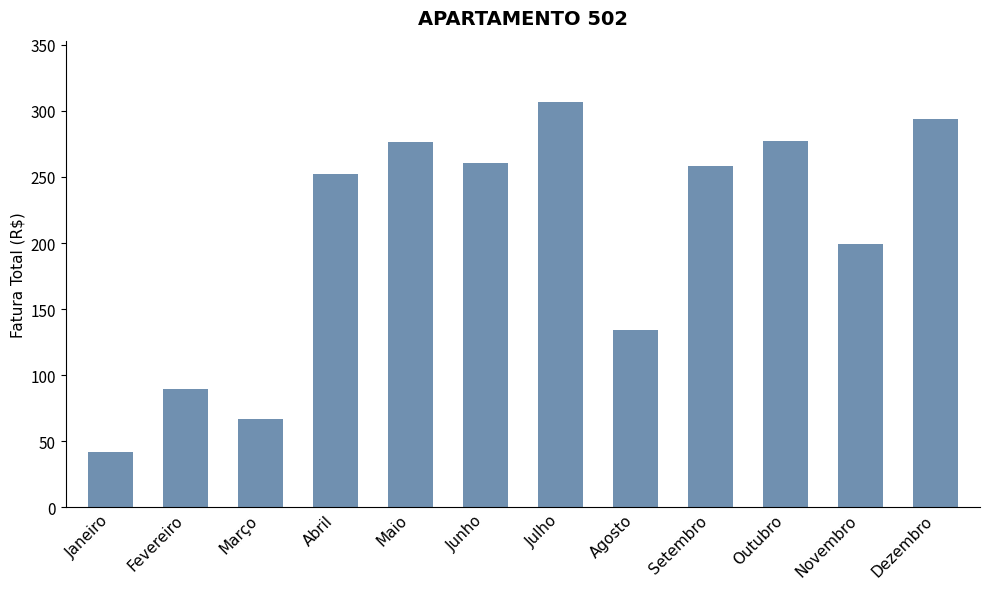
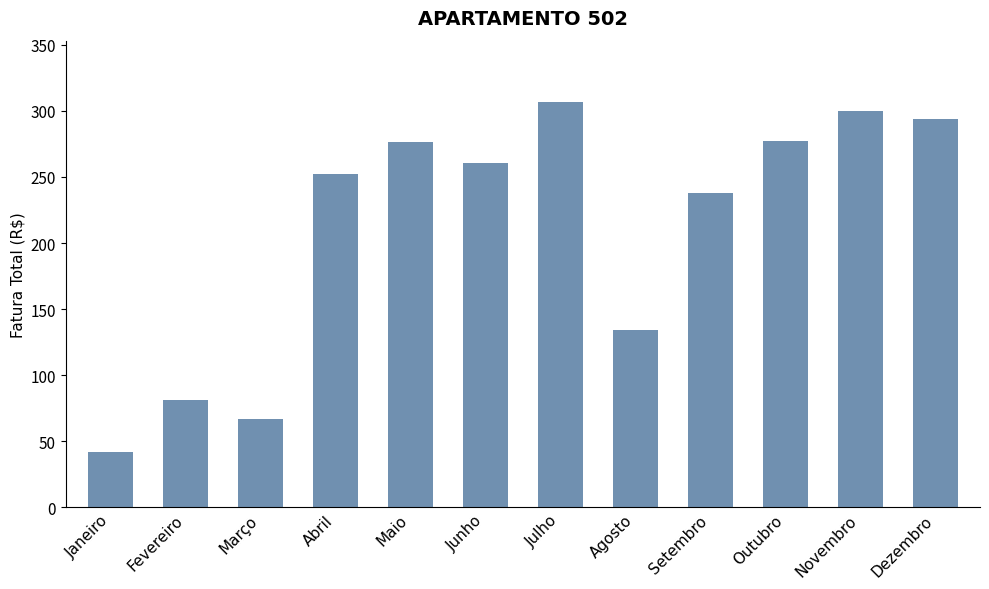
Fevereiro: 90 -> 81
Setembro: 258 -> 238
Novembro: 199 -> 300
